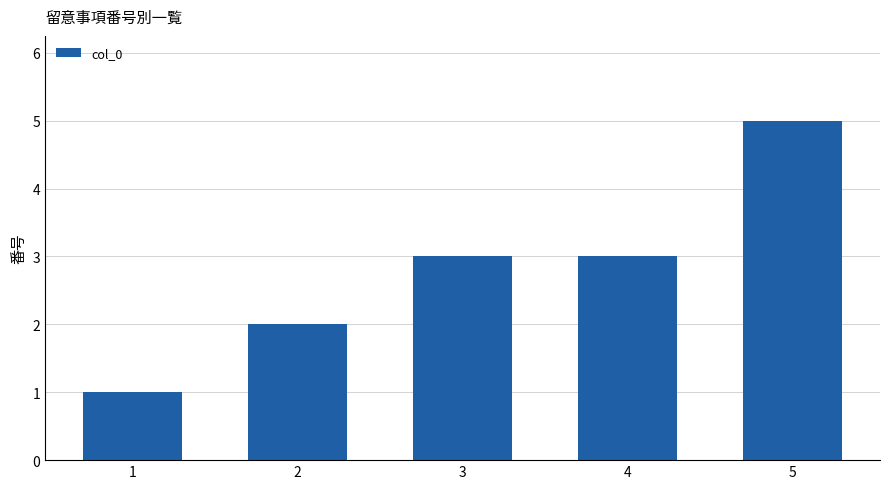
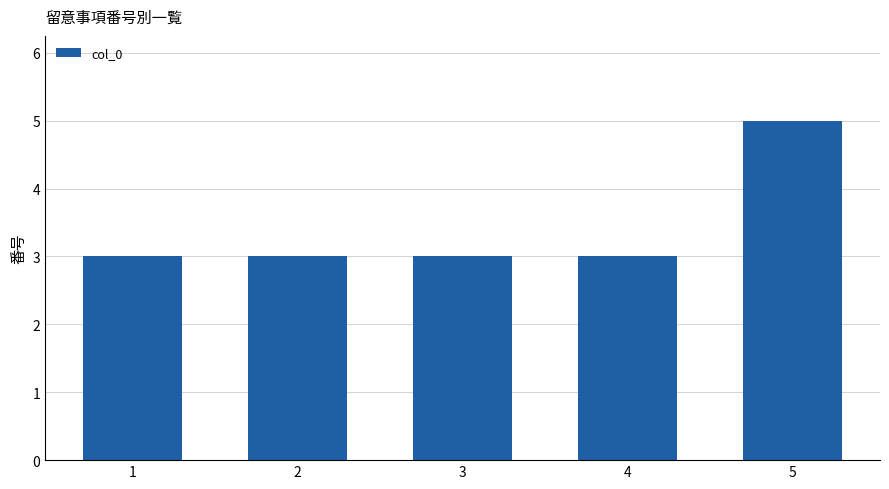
1: 1 -> 3
2: 2 -> 3
